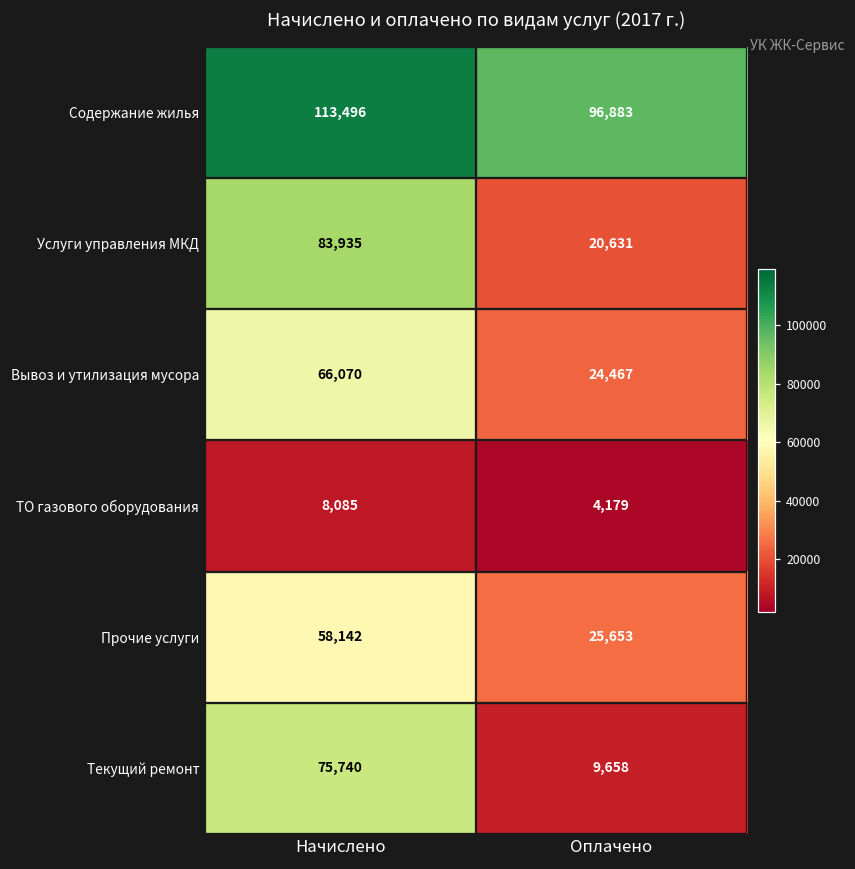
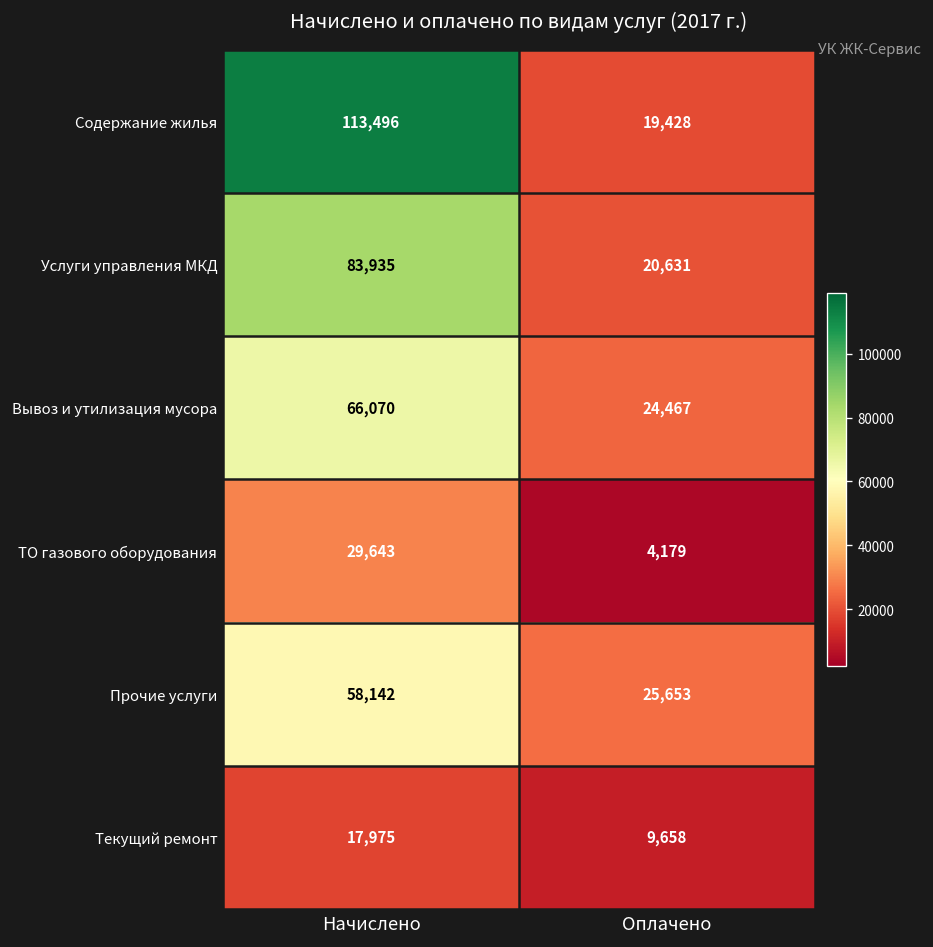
Содержание жилья, Оплачено: 96,883 -> 19,428
ТО газового оборудования, Начислено: 8,085 -> 29,643
Текущий ремонт, Начислено: 75,740 -> 17,975
